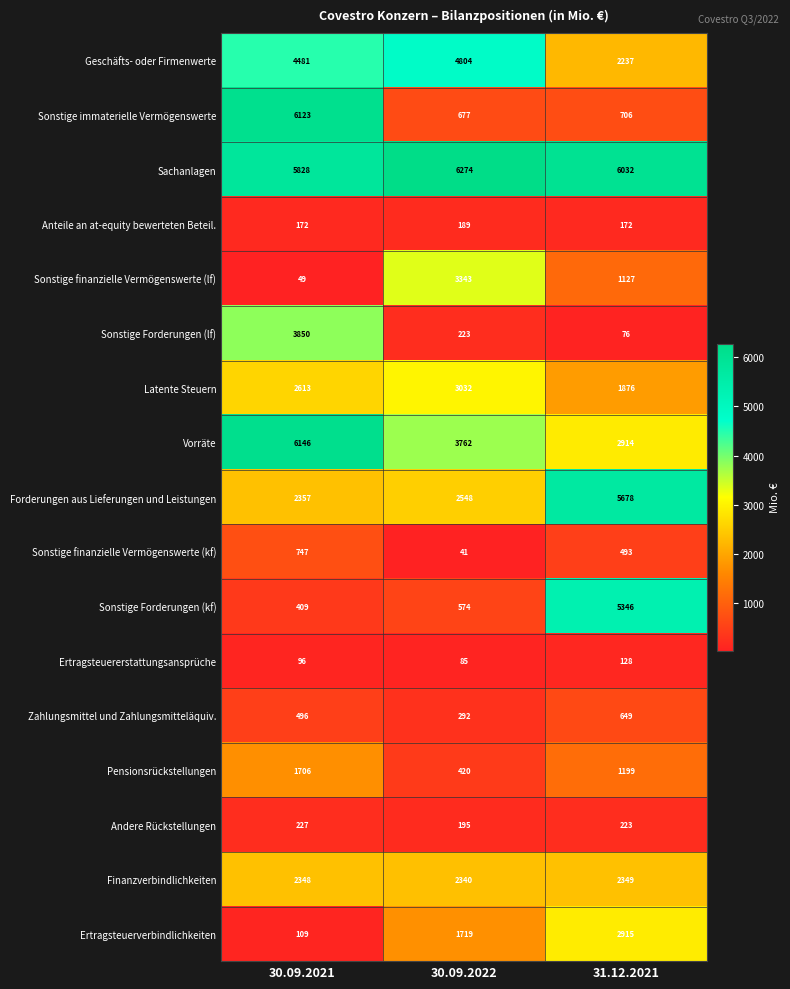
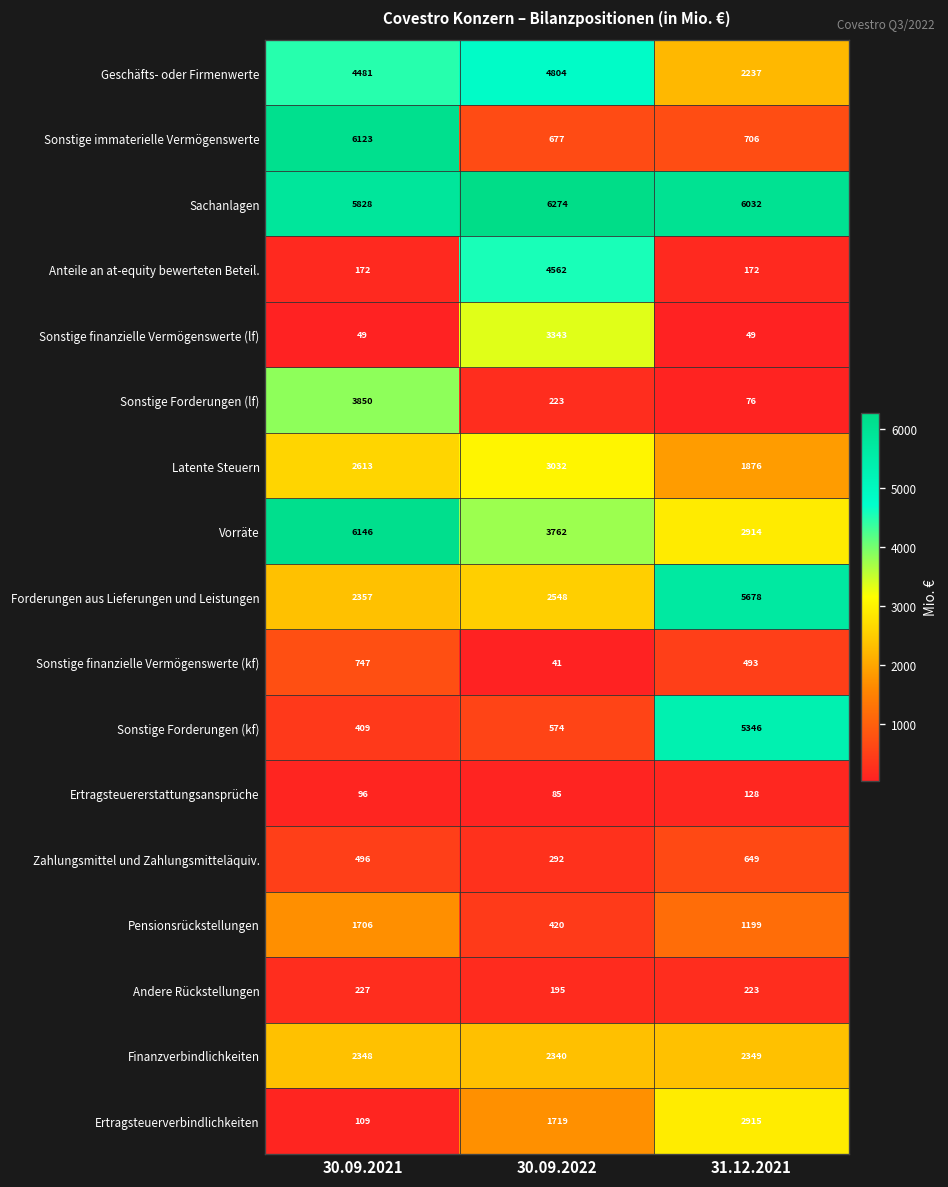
Anteile an at-equity bewerteten Beteil., 30.09.2022: 189 -> 4562
Sonstige finanzielle Vermögenswerte (lf), 31.12.2021: 1127 -> 49
